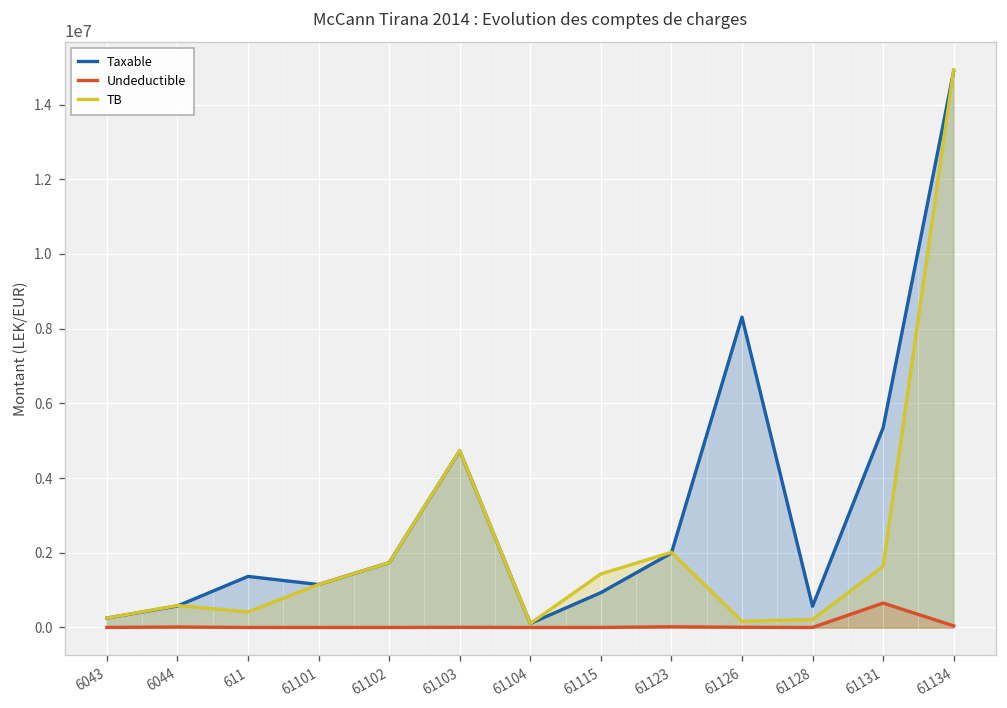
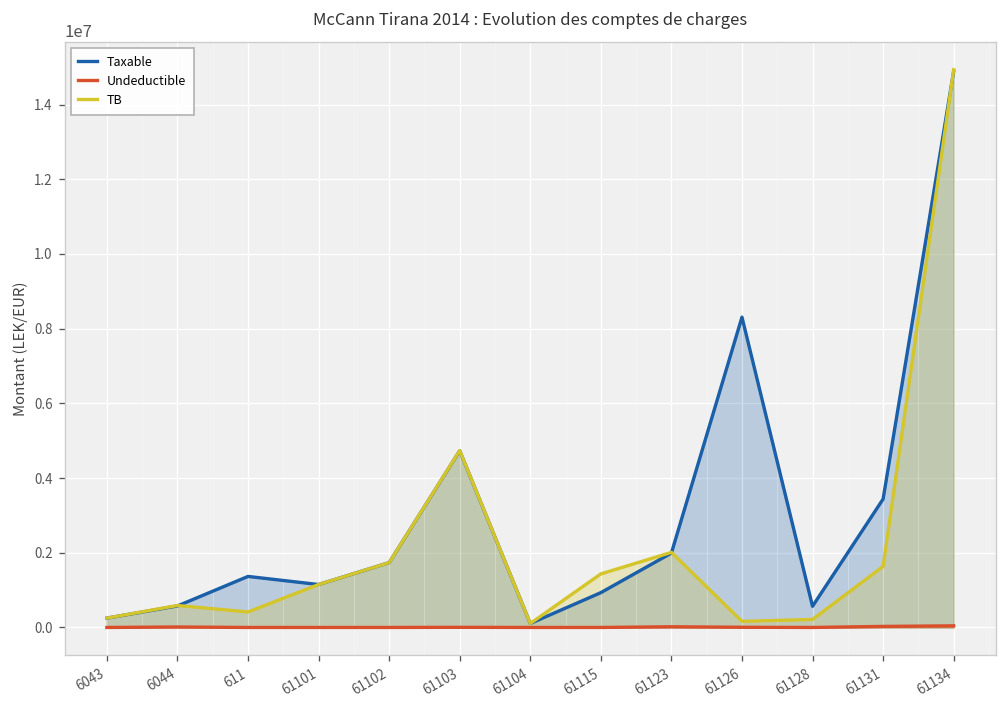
Taxable, 61131: 5300000 -> 3400000
Undeductible, 61131: 700000 -> 0
